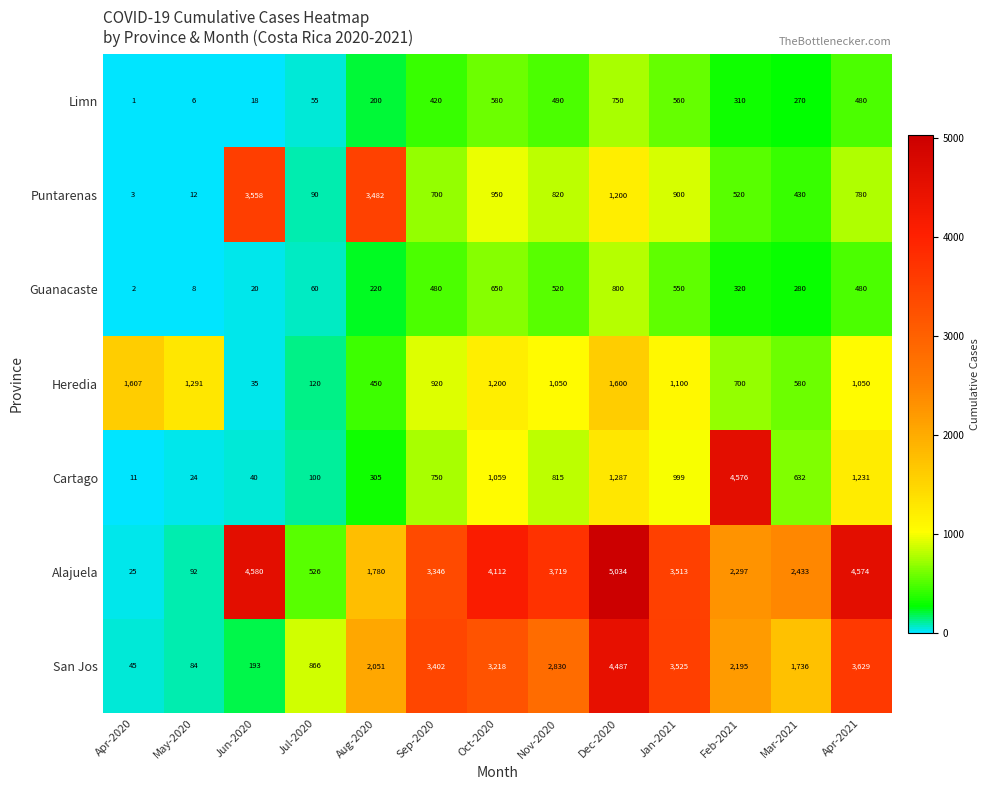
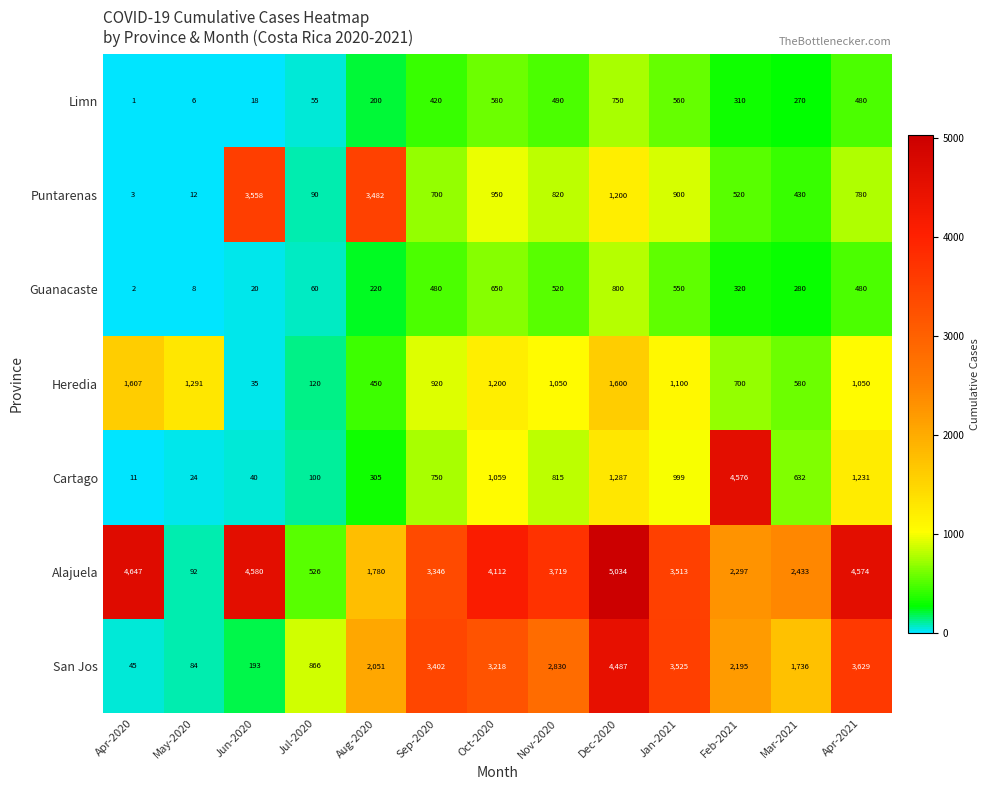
Alajuela, Apr-2020: 25 -> 4,647
